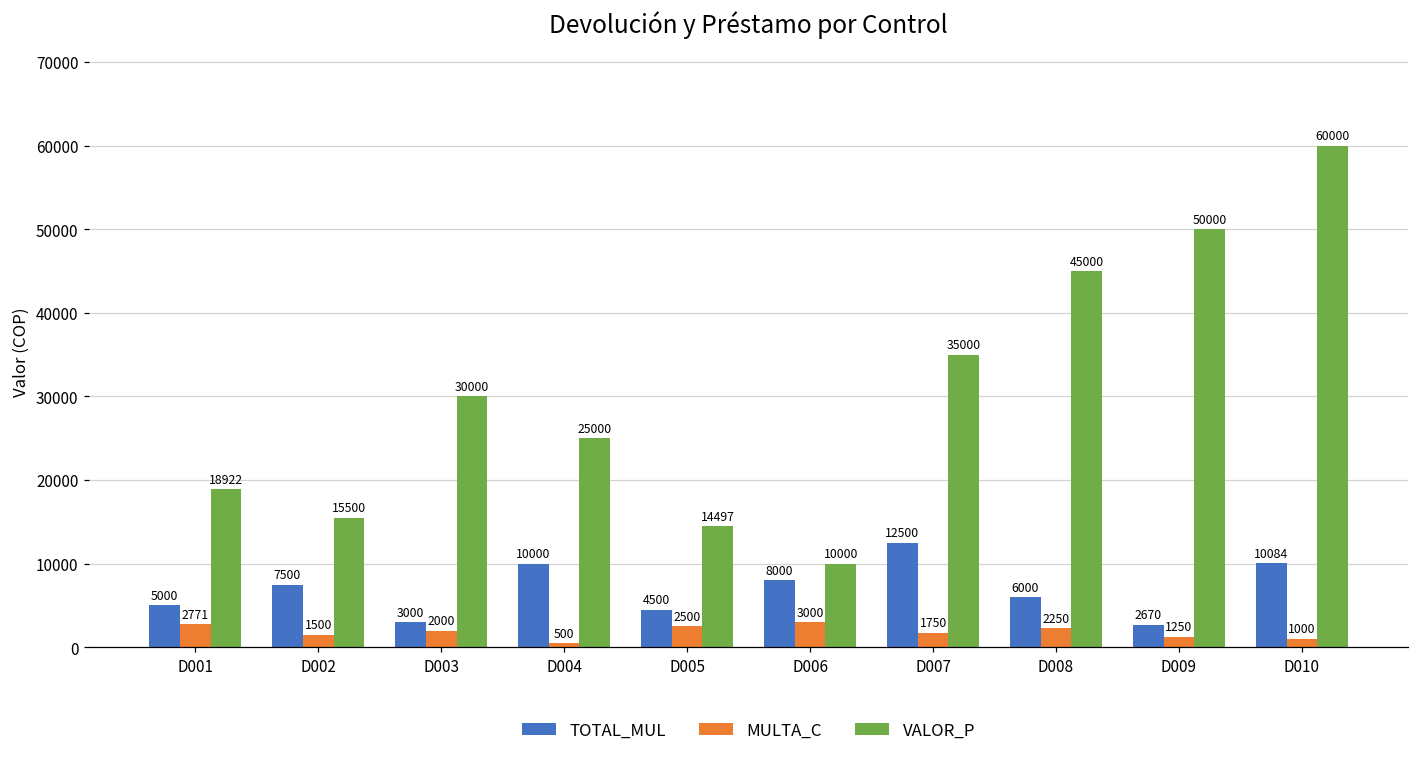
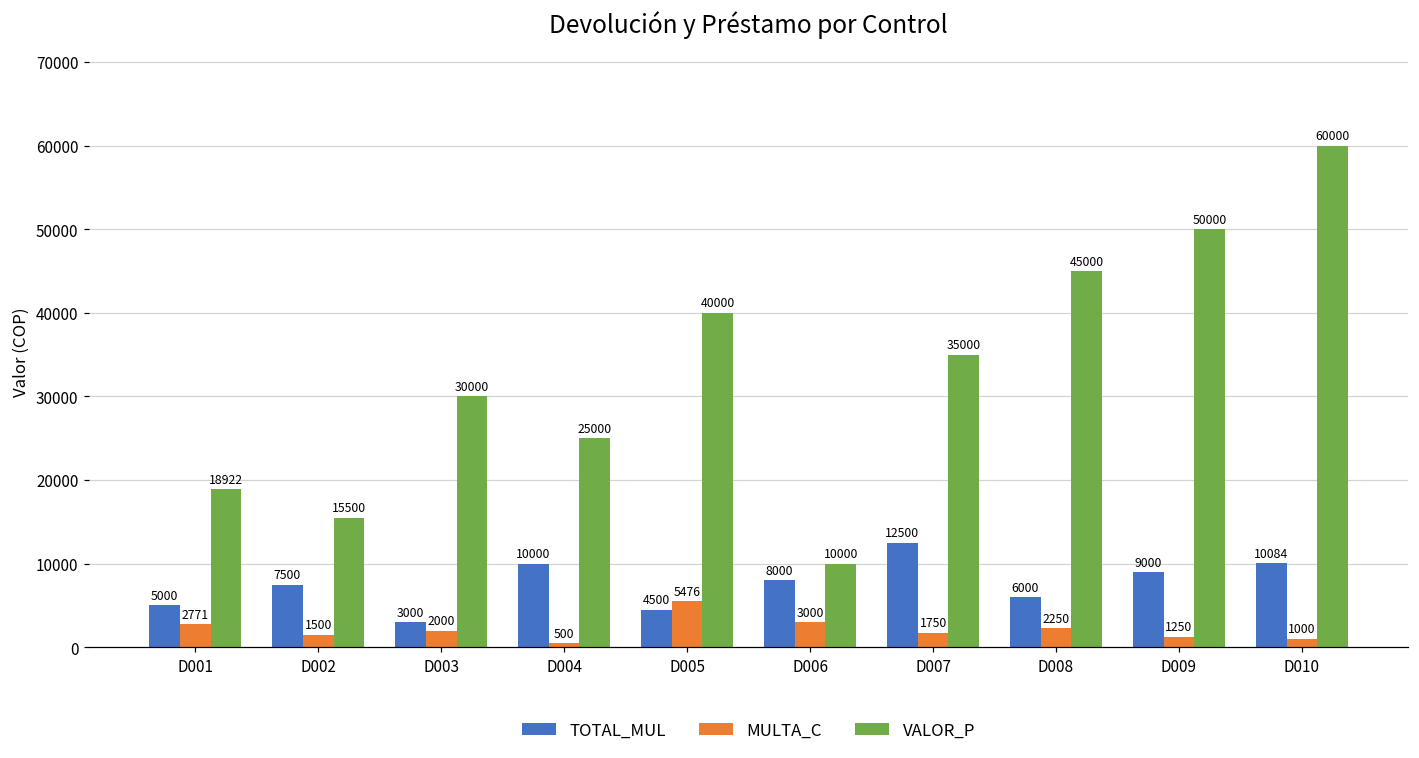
MULTA_C, D005: 2500 -> 5476
VALOR_P, D005: 14497 -> 40000
TOTAL_MUL, D009: 2670 -> 9000
